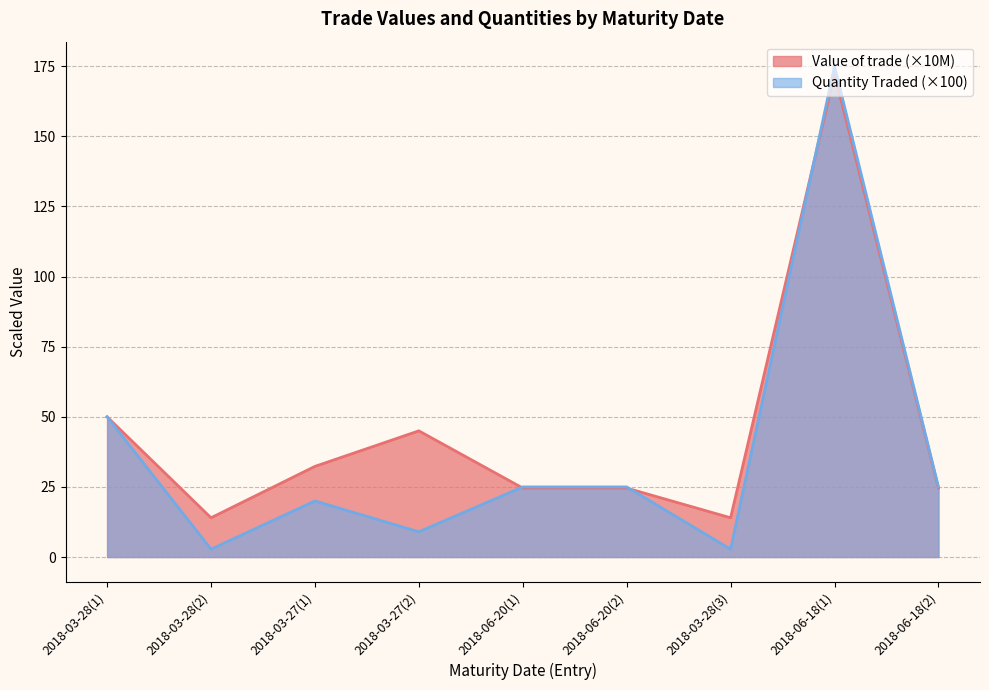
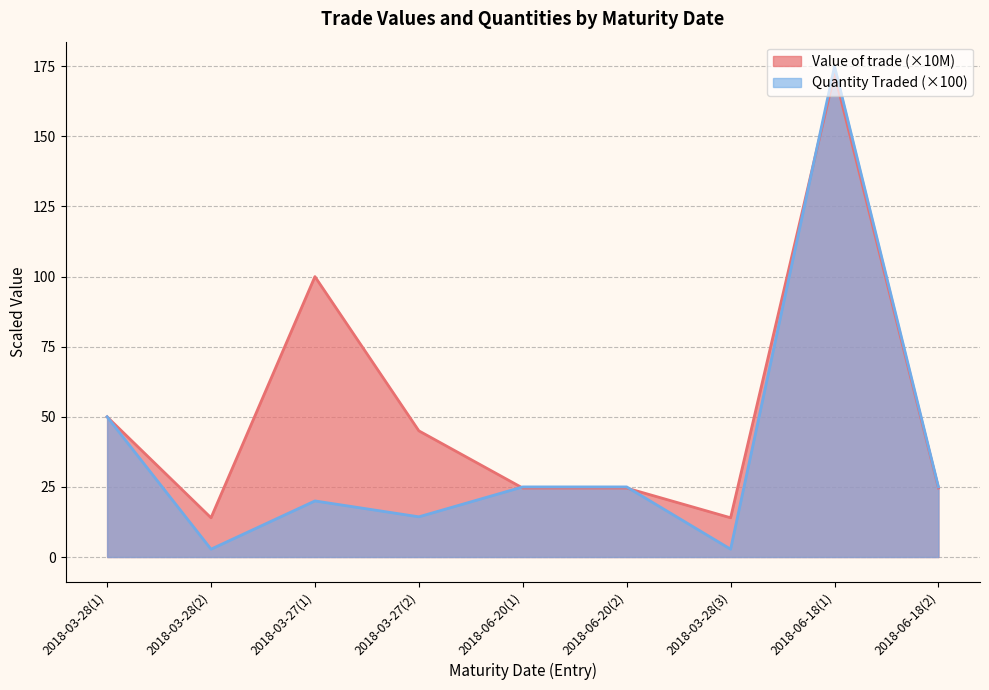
Value of trade (×10M), 2018-03-27(1): 32 -> 100
Quantity Traded (×100), 2018-03-27(2): 9 -> 14
